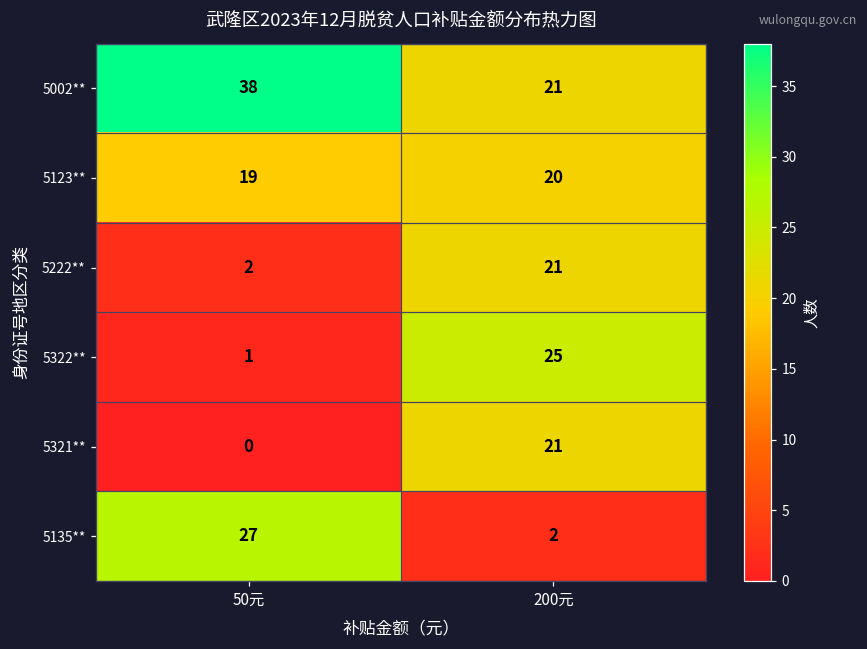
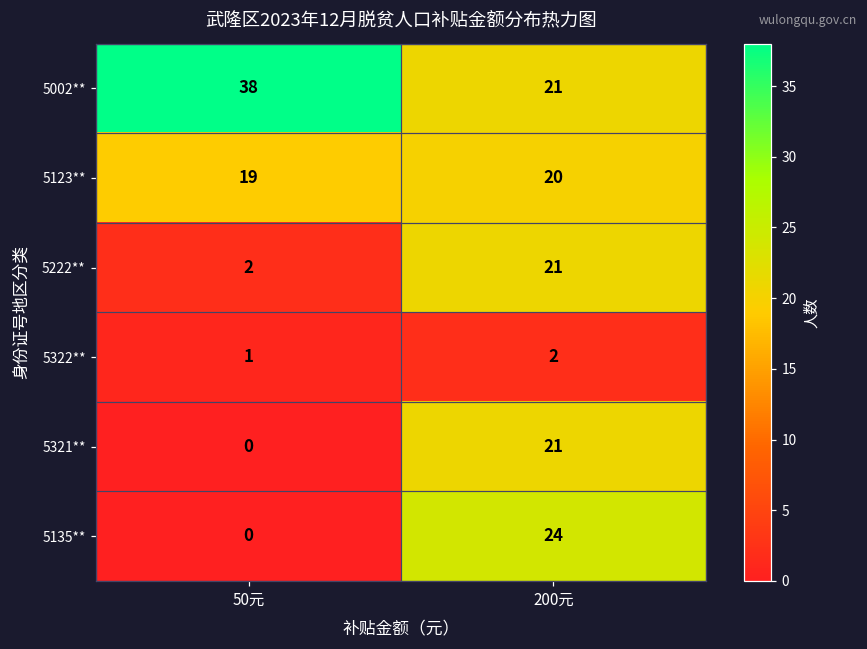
5322**, 200元: 25 -> 2
5135**, 50元: 27 -> 0
5135**, 200元: 2 -> 24
